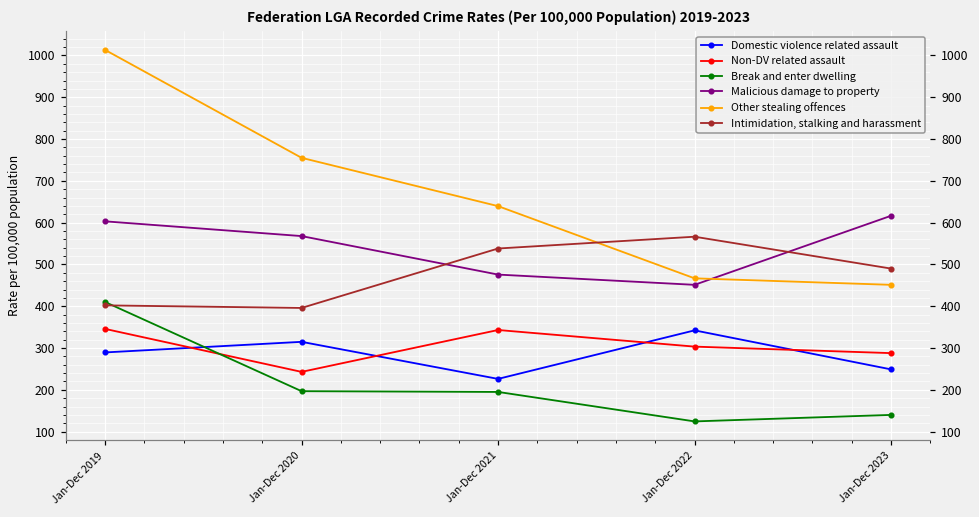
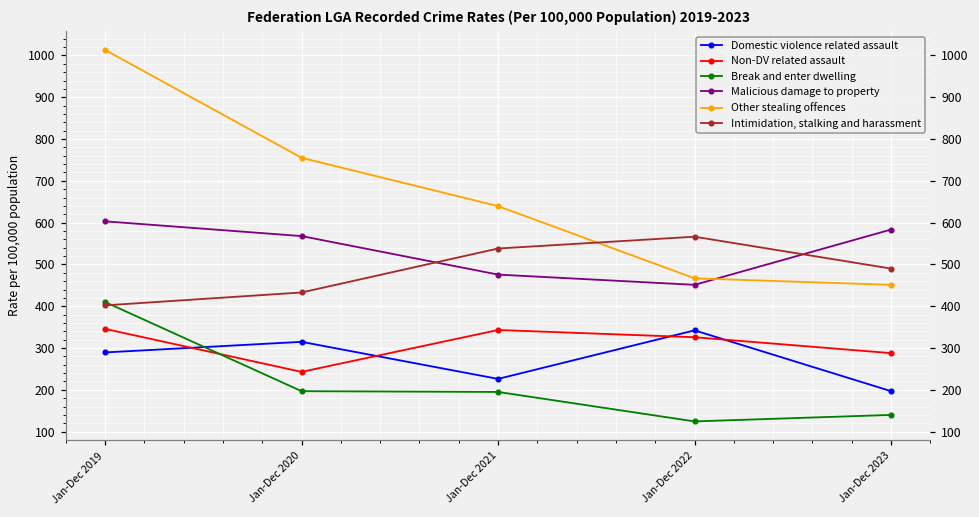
Intimidation, stalking and harassment, Jan-Dec 2020: 400 -> 430
Non-DV related assault, Jan-Dec 2022: 300 -> 330
Domestic violence related assault, Jan-Dec 2023: 250 -> 200
Malicious damage to property, Jan-Dec 2023: 620 -> 580
